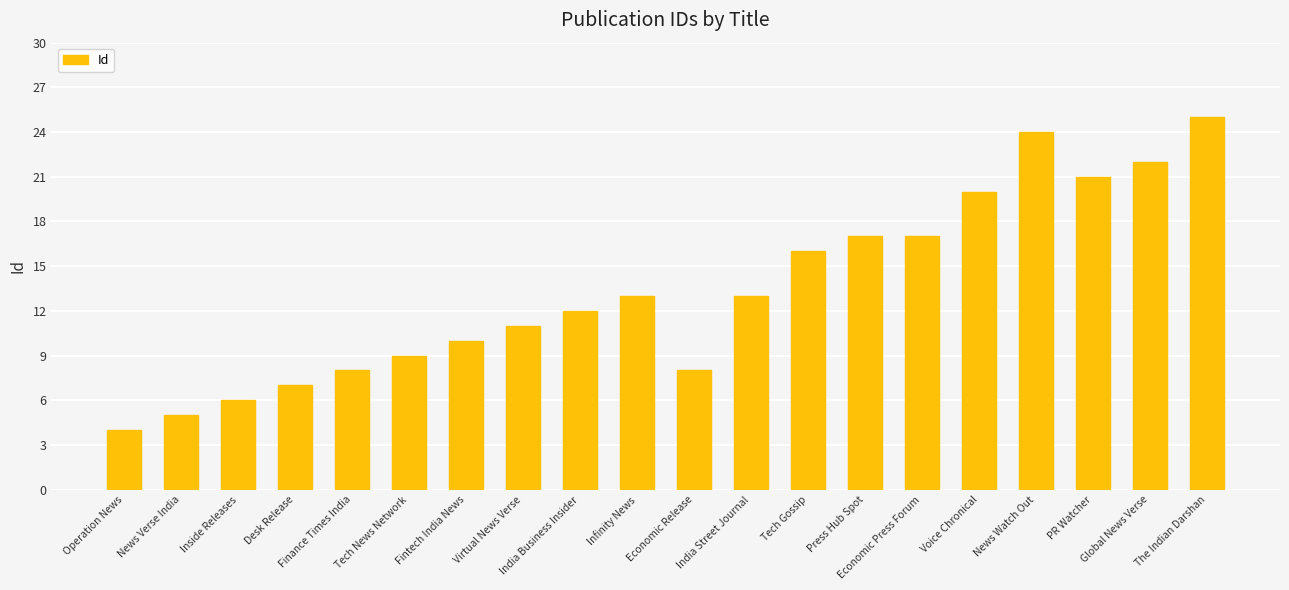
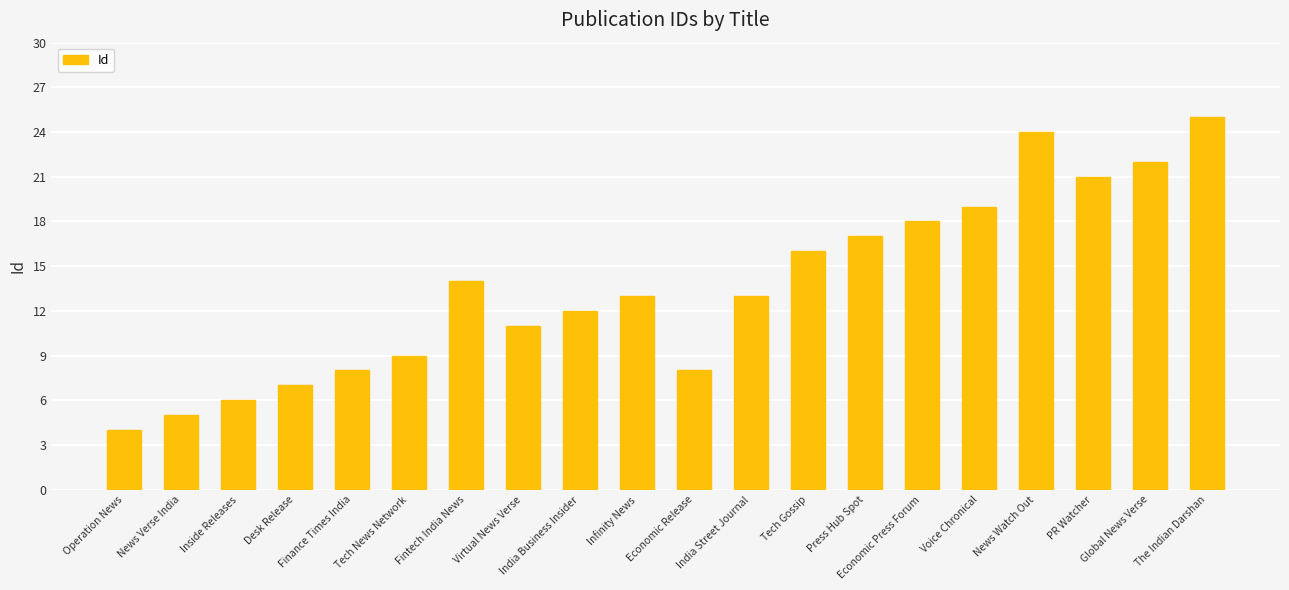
Fintech India News: 10 -> 14
Economic Press Forum: 17 -> 18
Voice Chronical: 20 -> 19
